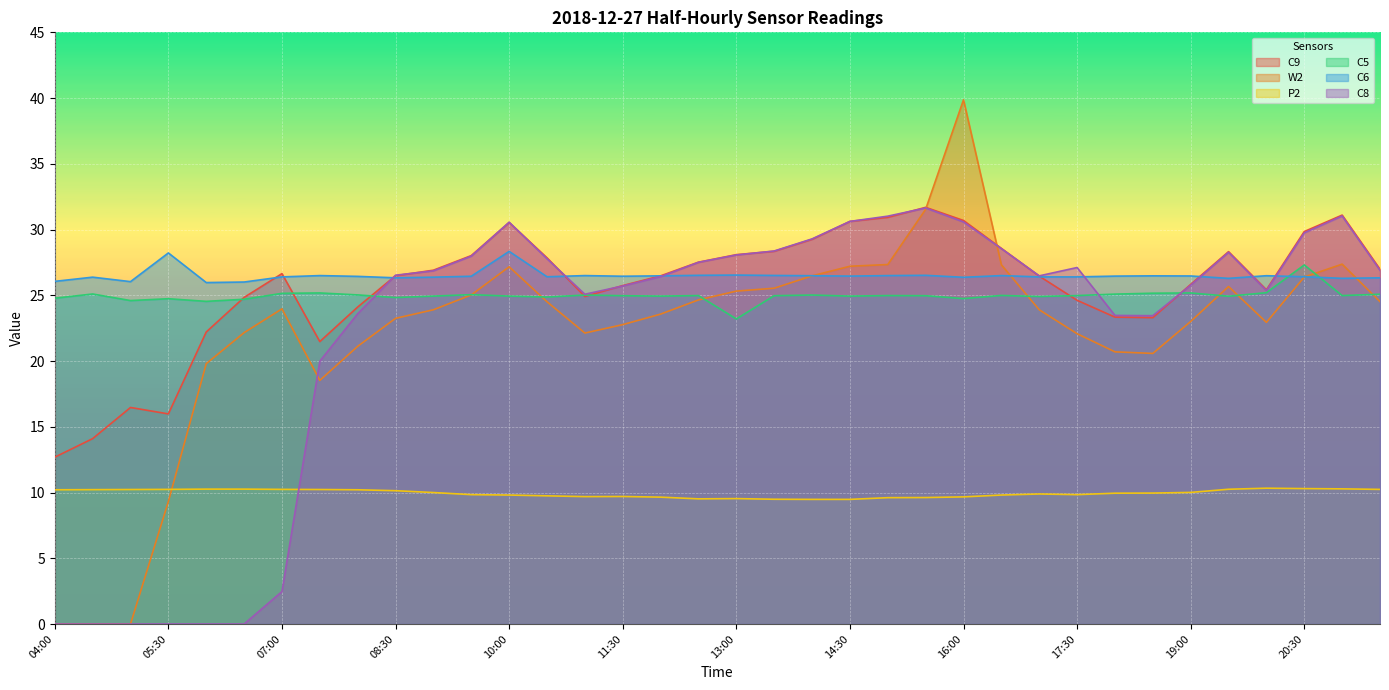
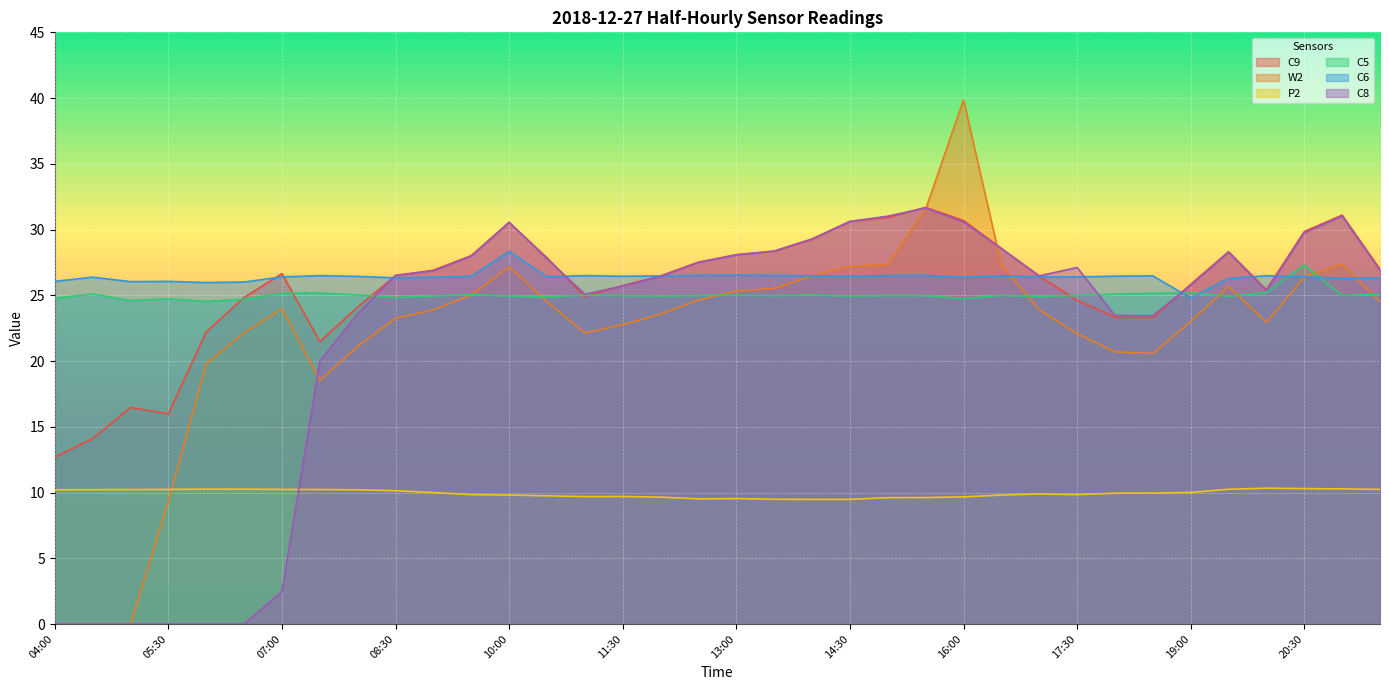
C6, 05:30: 28.2 -> 26.1
C5, 13:00: 23.2 -> 25.0
C6, 19:00: 26.5 -> 24.8
